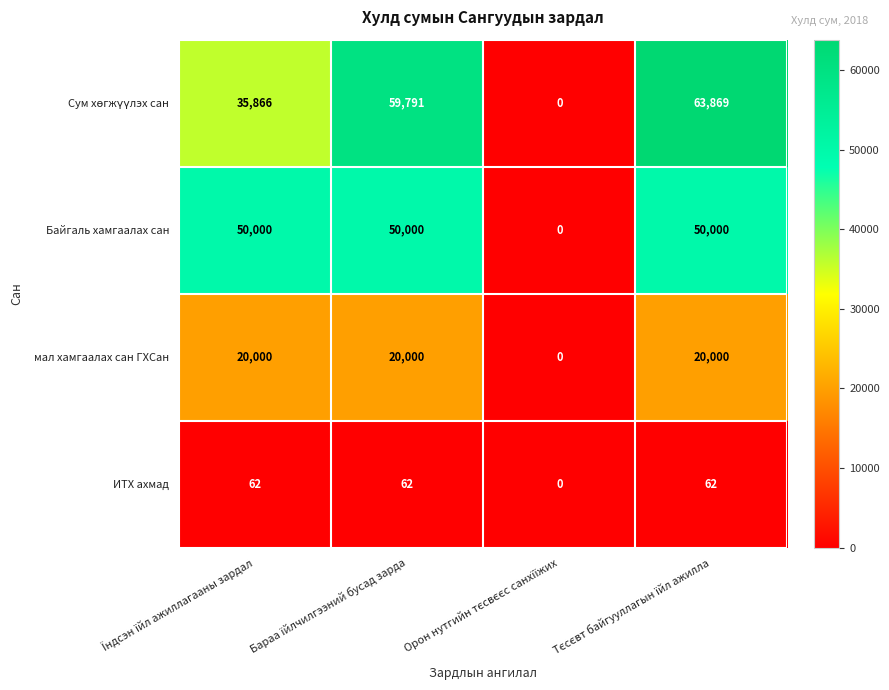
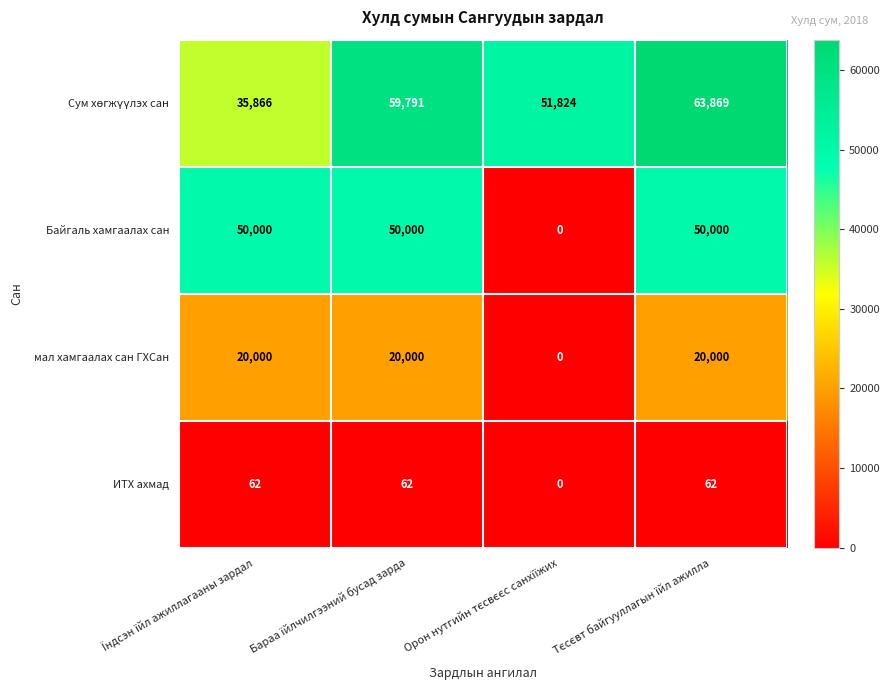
Сум хөгжүүлэх сан, Орон нутгийн тєсвєєс санхїїжих: 0 -> 51,824
